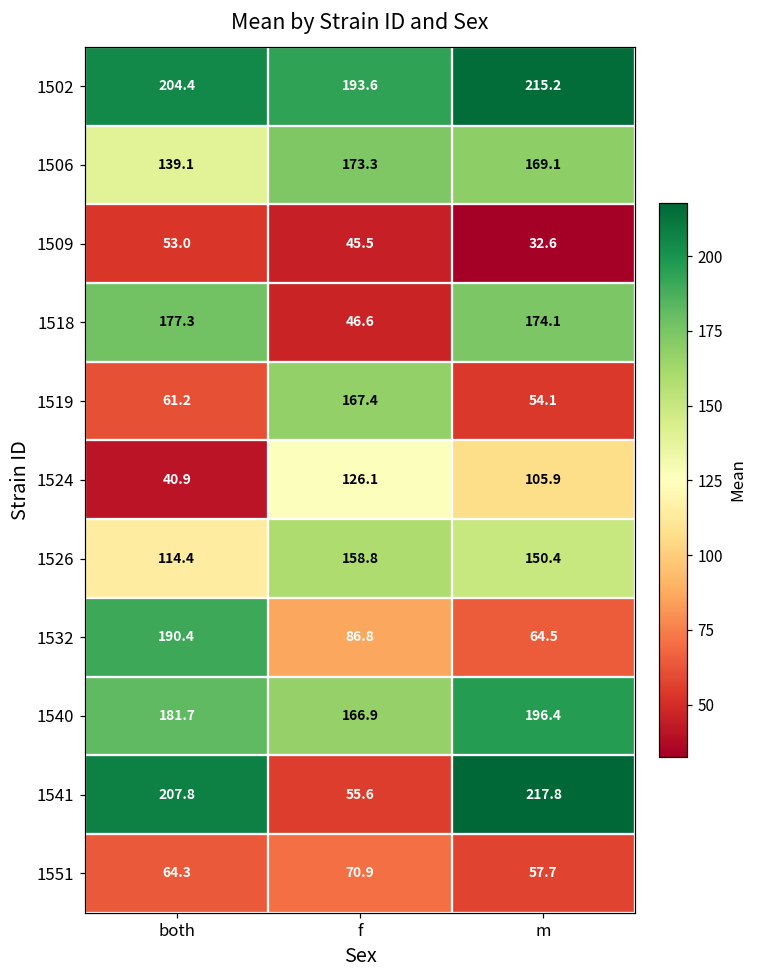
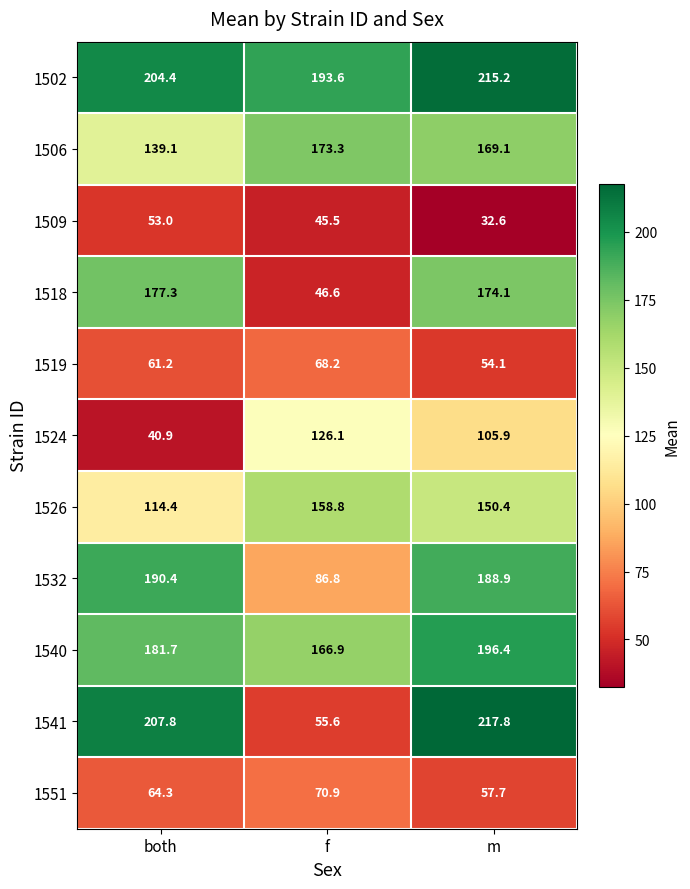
1519, f: 167.4 -> 68.2
1532, m: 64.5 -> 188.9
